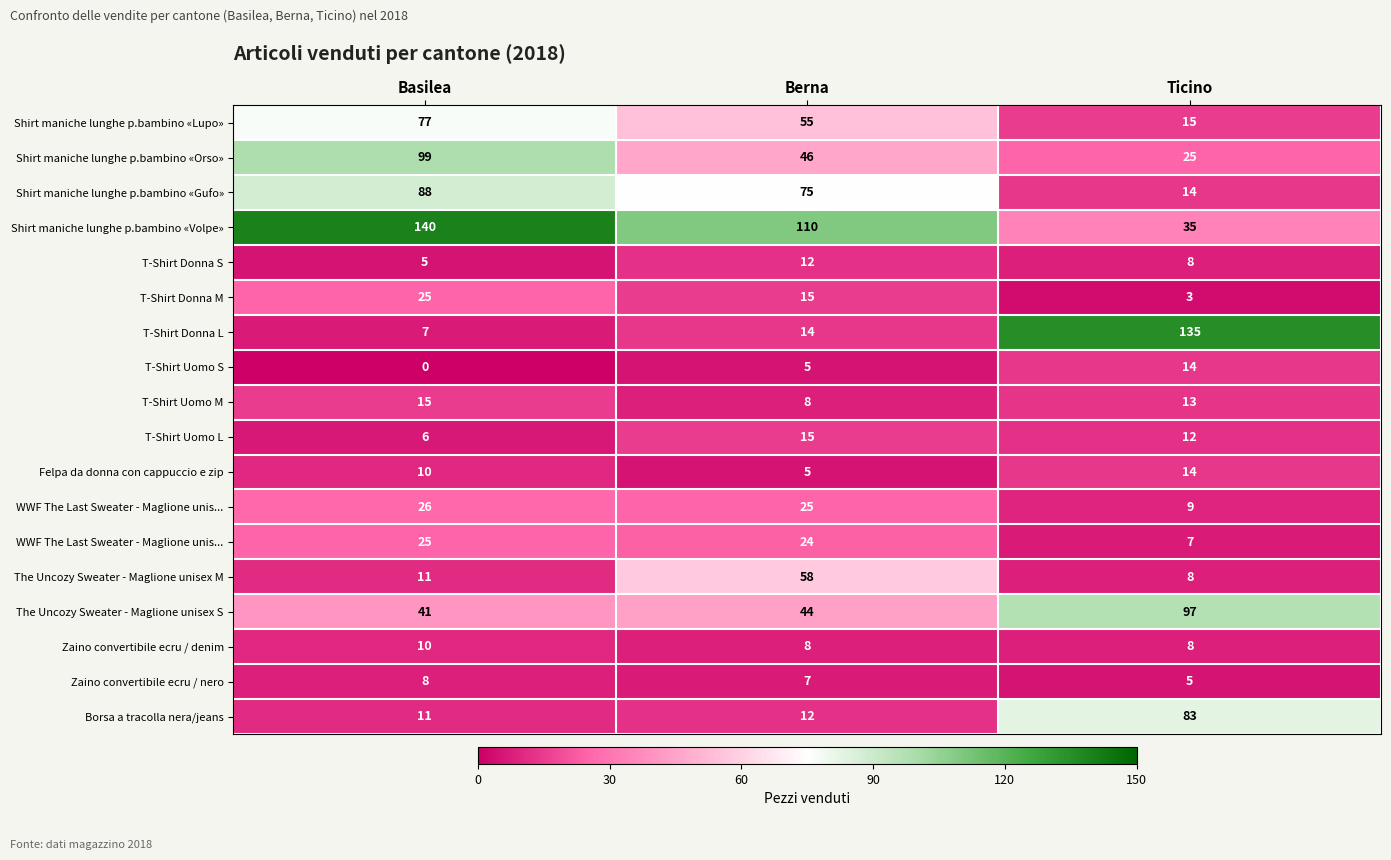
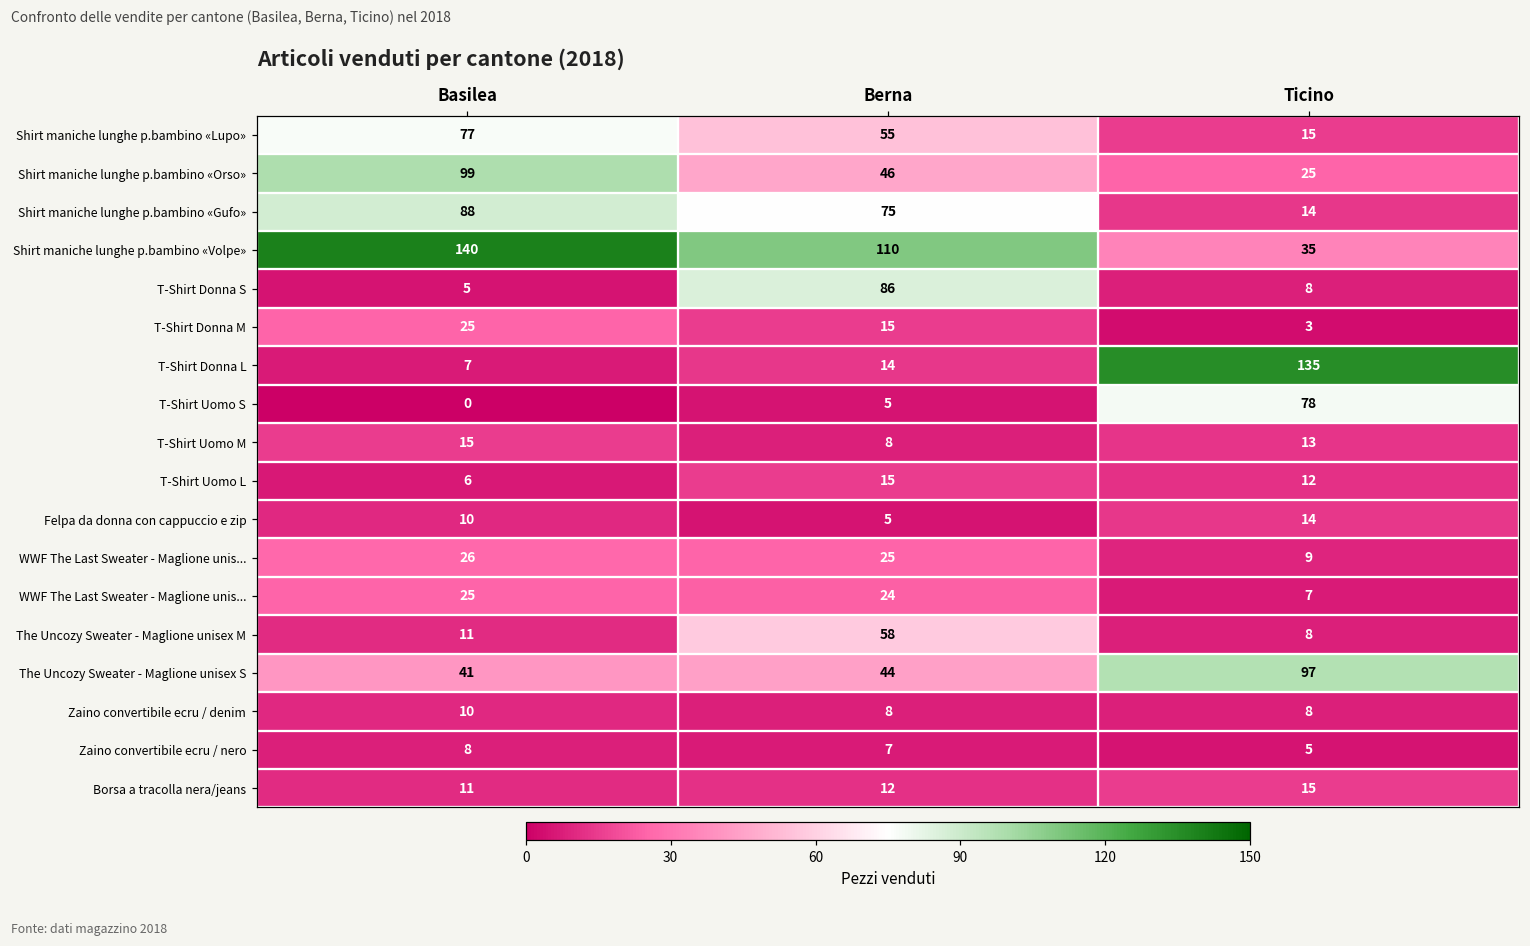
T-Shirt Donna S, Berna: 12 -> 86
T-Shirt Uomo S, Ticino: 14 -> 78
Borsa a tracolla nera/jeans, Ticino: 83 -> 15
